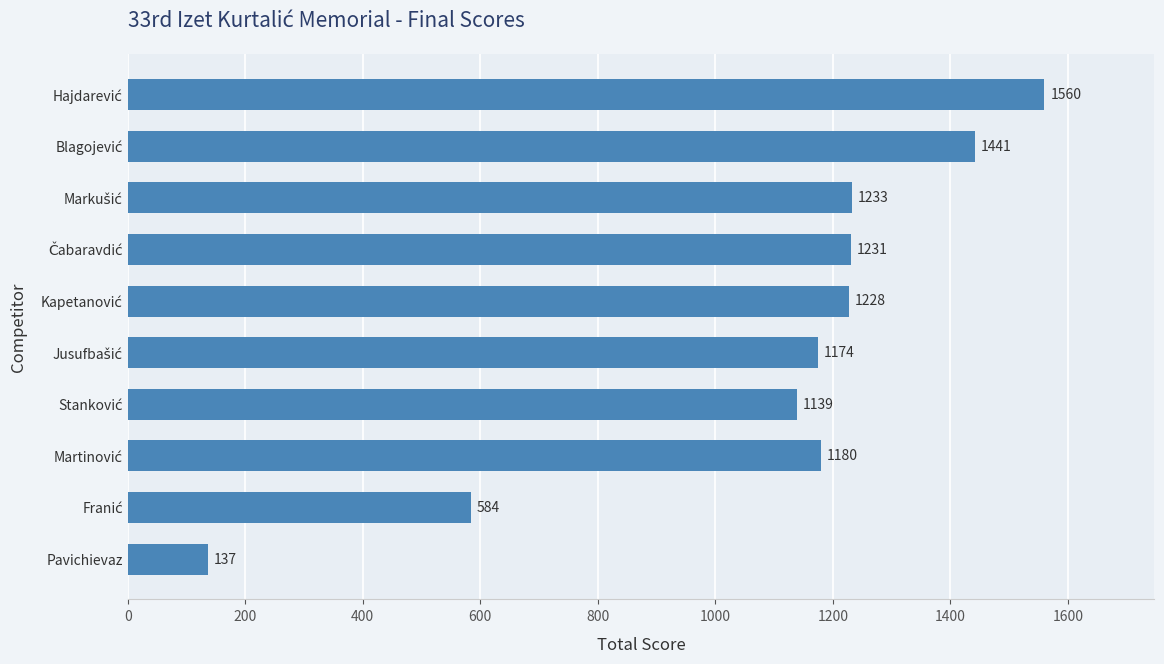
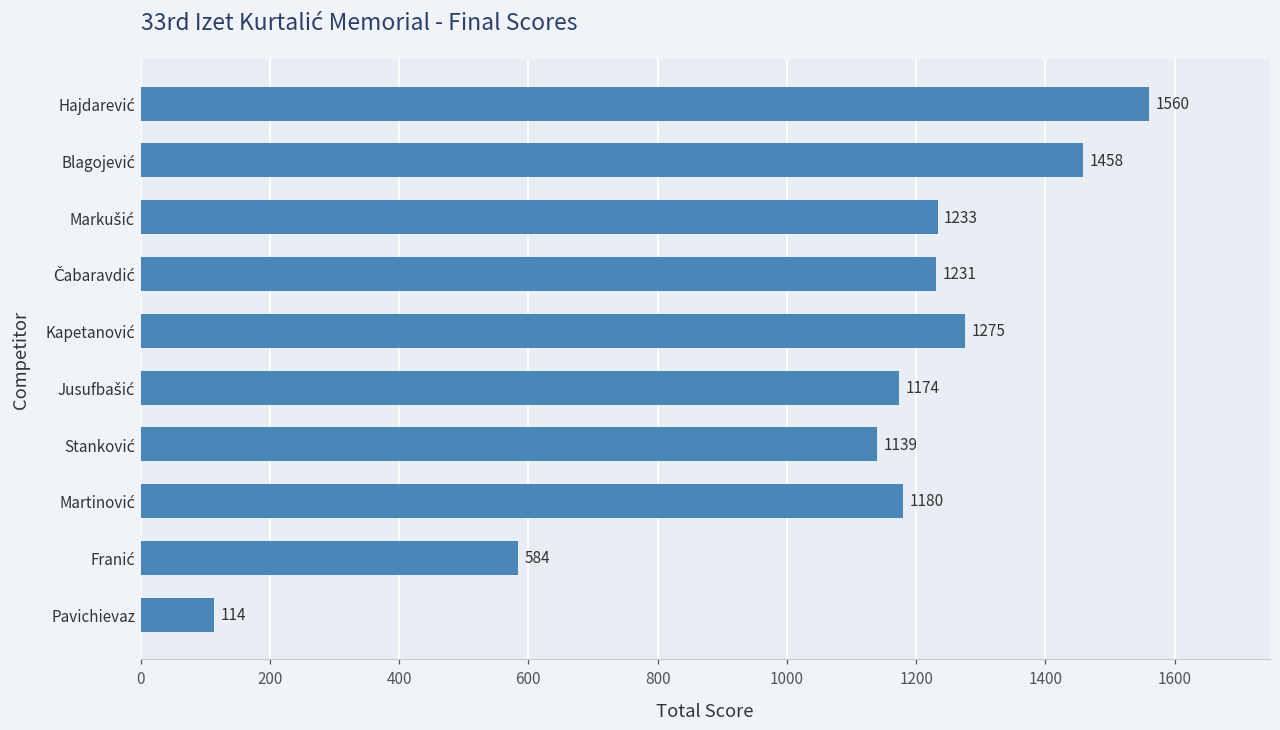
Blagojević: 1441 -> 1458
Kapetanović: 1228 -> 1275
Pavichievaz: 137 -> 114
